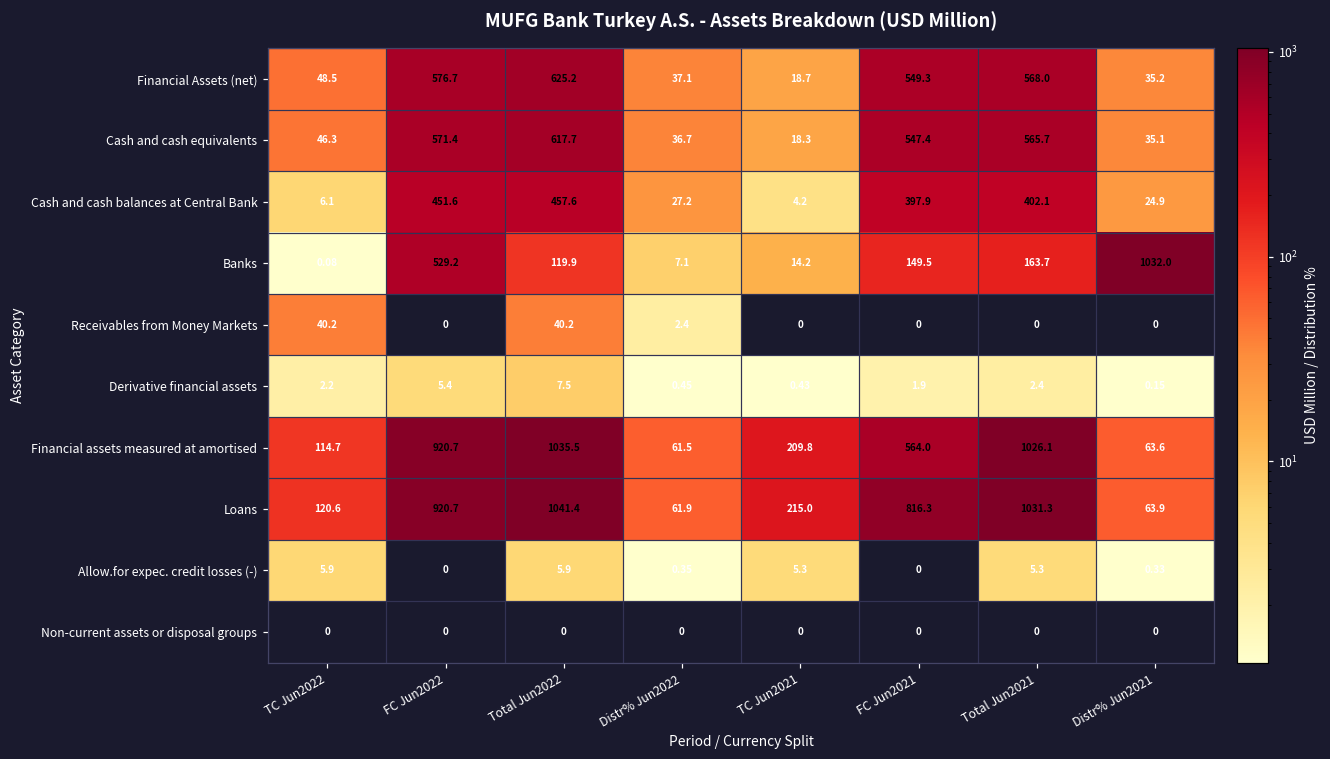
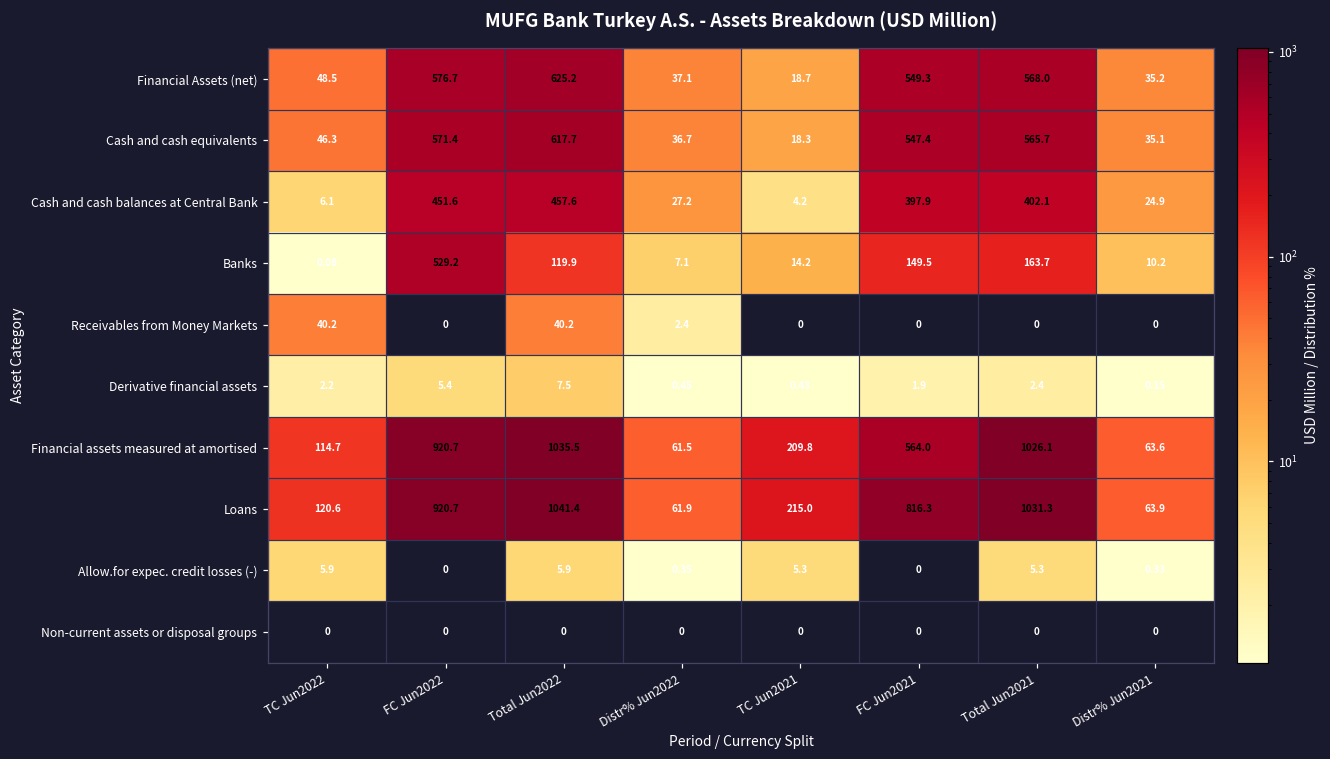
Banks, Distr% Jun2021: 1032.0 -> 10.2
